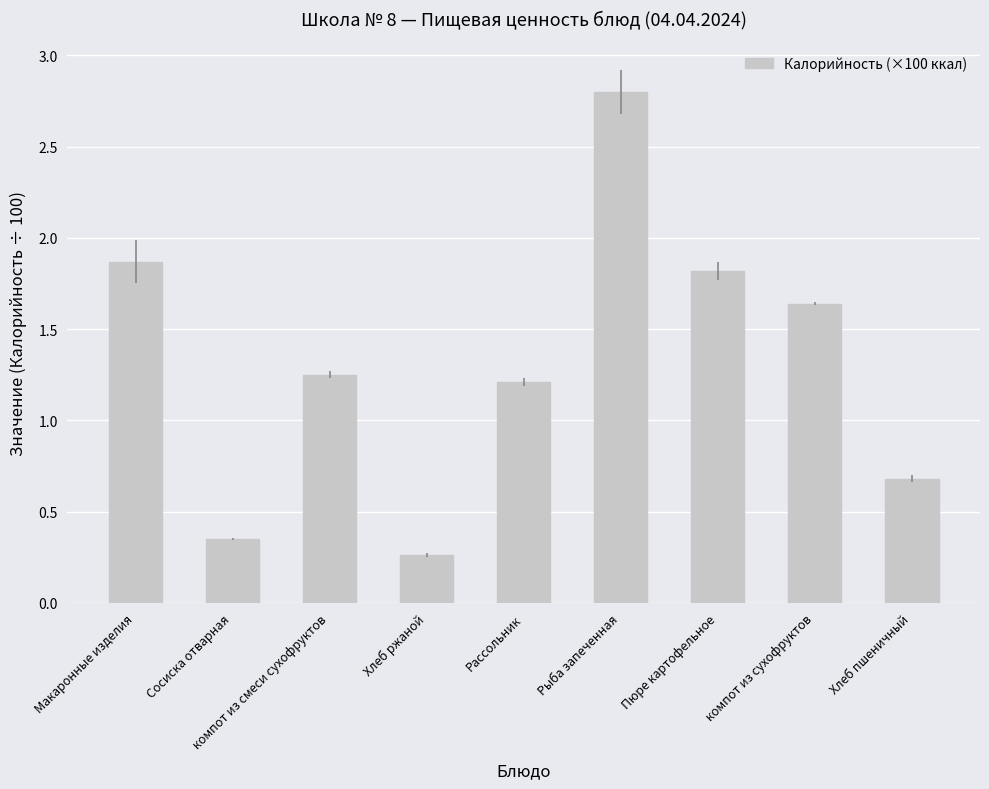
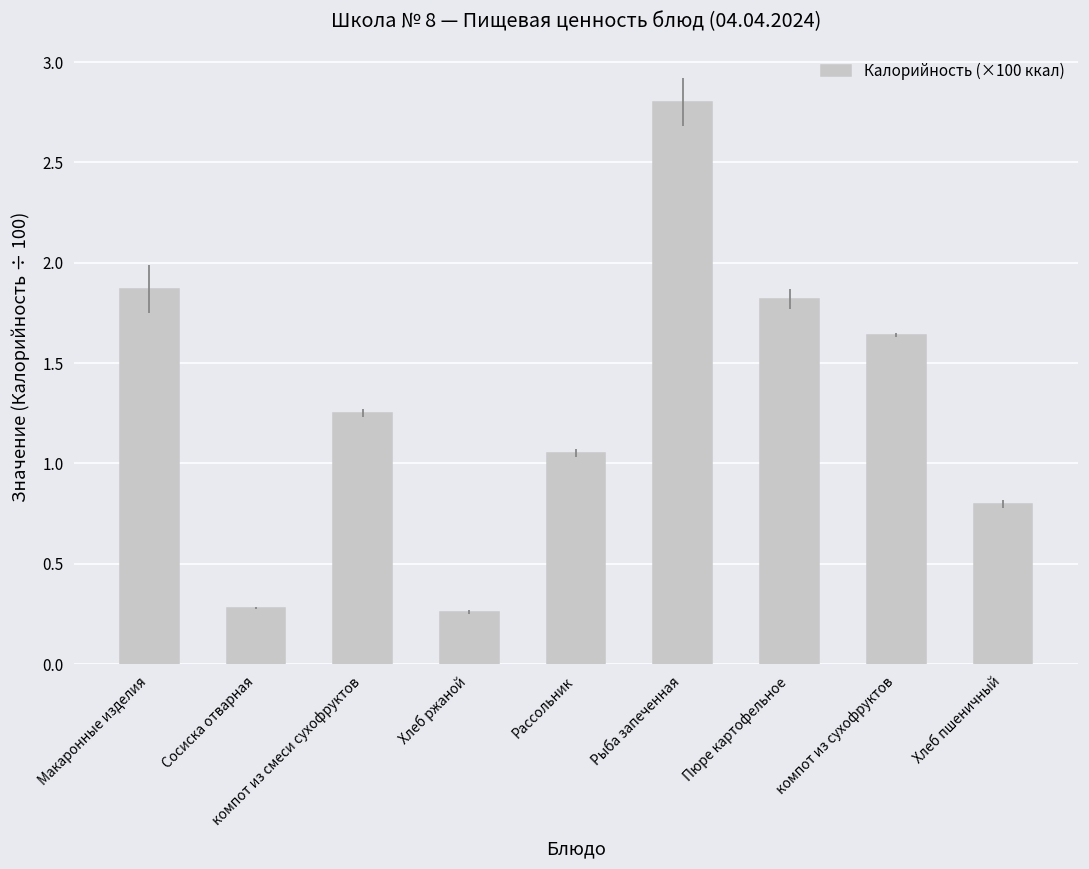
Сосиска отварная: 0.35 -> 0.28
Рассольник: 1.21 -> 1.05
Хлеб пшеничный: 0.68 -> 0.80
